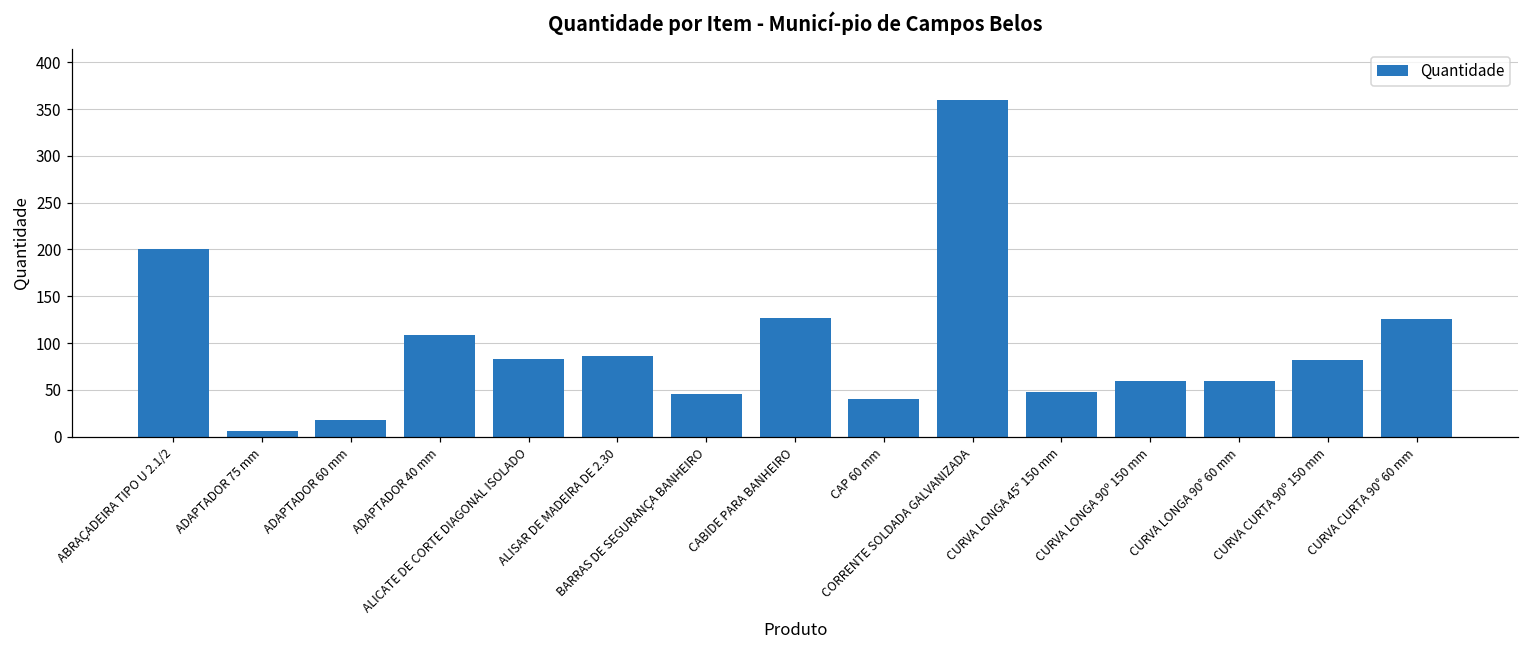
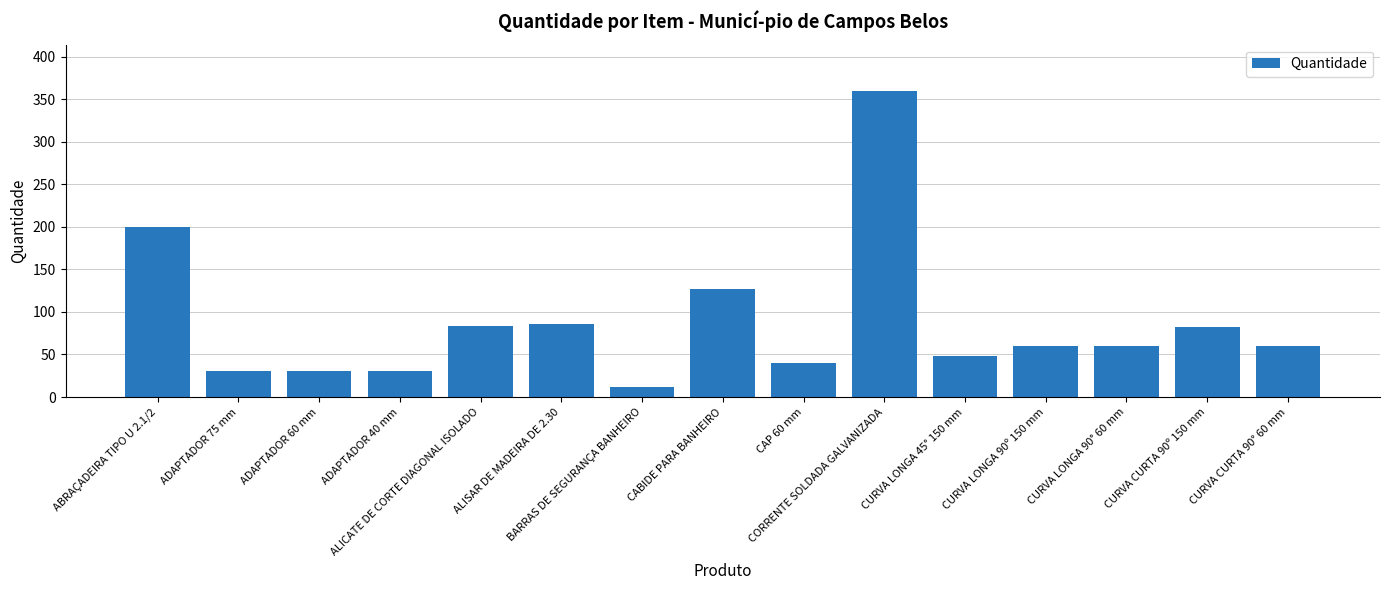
ADAPTADOR 75 mm: 10 -> 30
ADAPTADOR 60 mm: 20 -> 30
ADAPTADOR 40 mm: 110 -> 30
BARRAS DE SEGURANÇA BANHEIRO: 50 -> 10
CURVA CURTA 90° 60 mm: 130 -> 60
